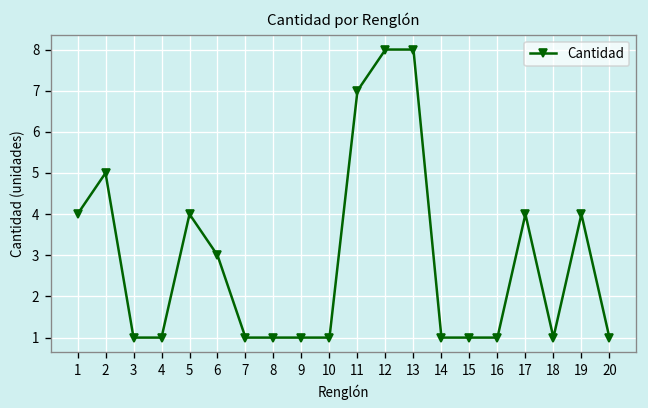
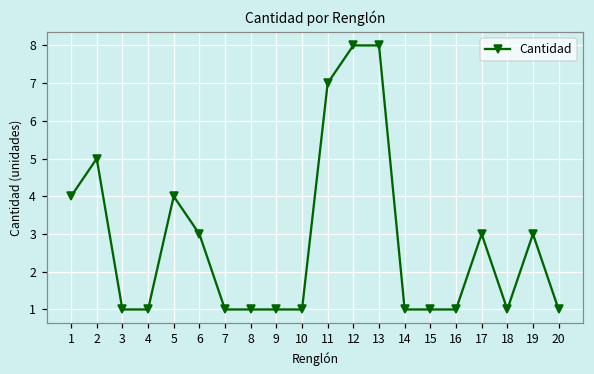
17: 4 -> 3
19: 4 -> 3
